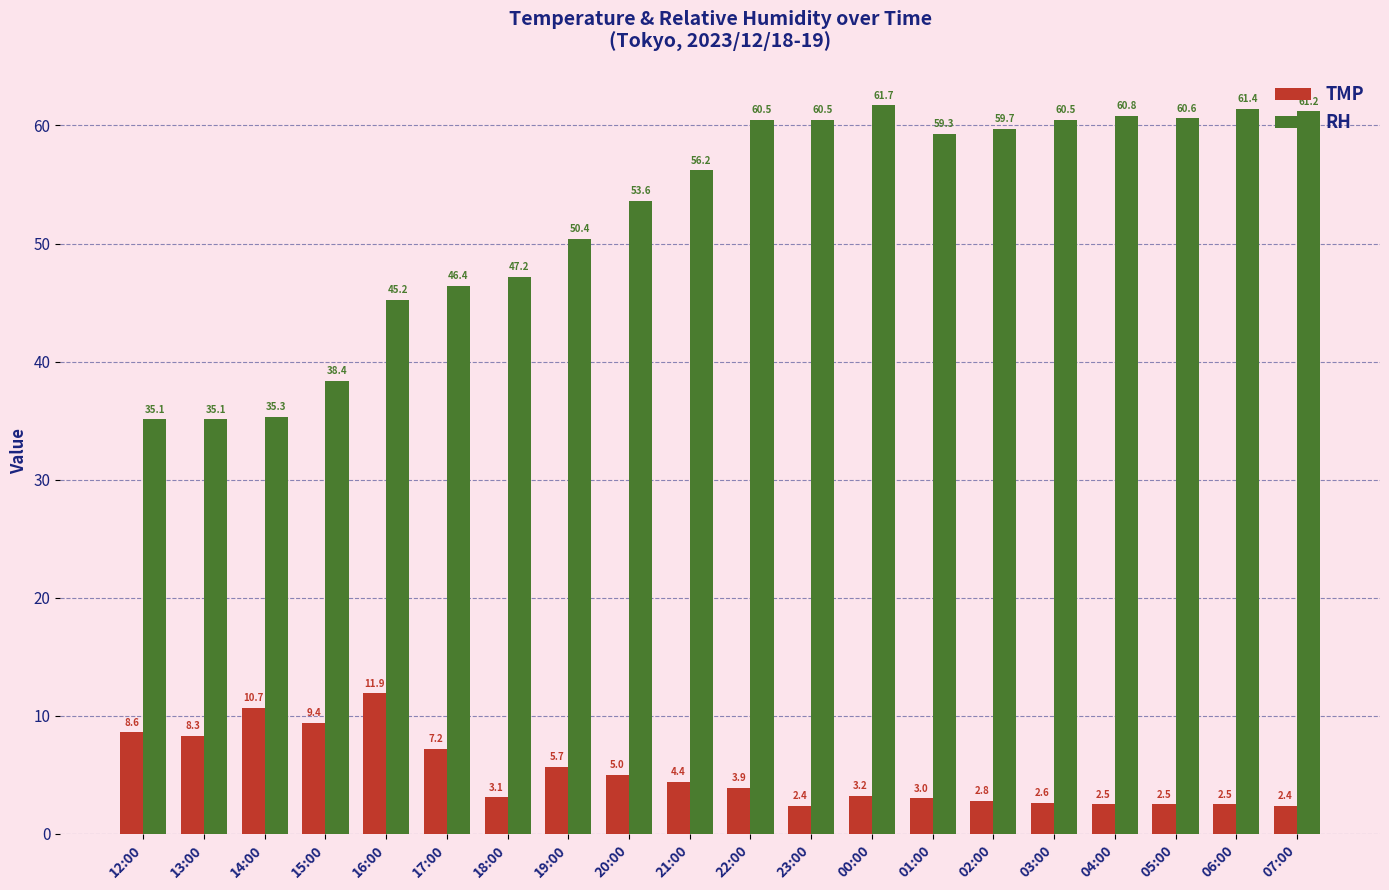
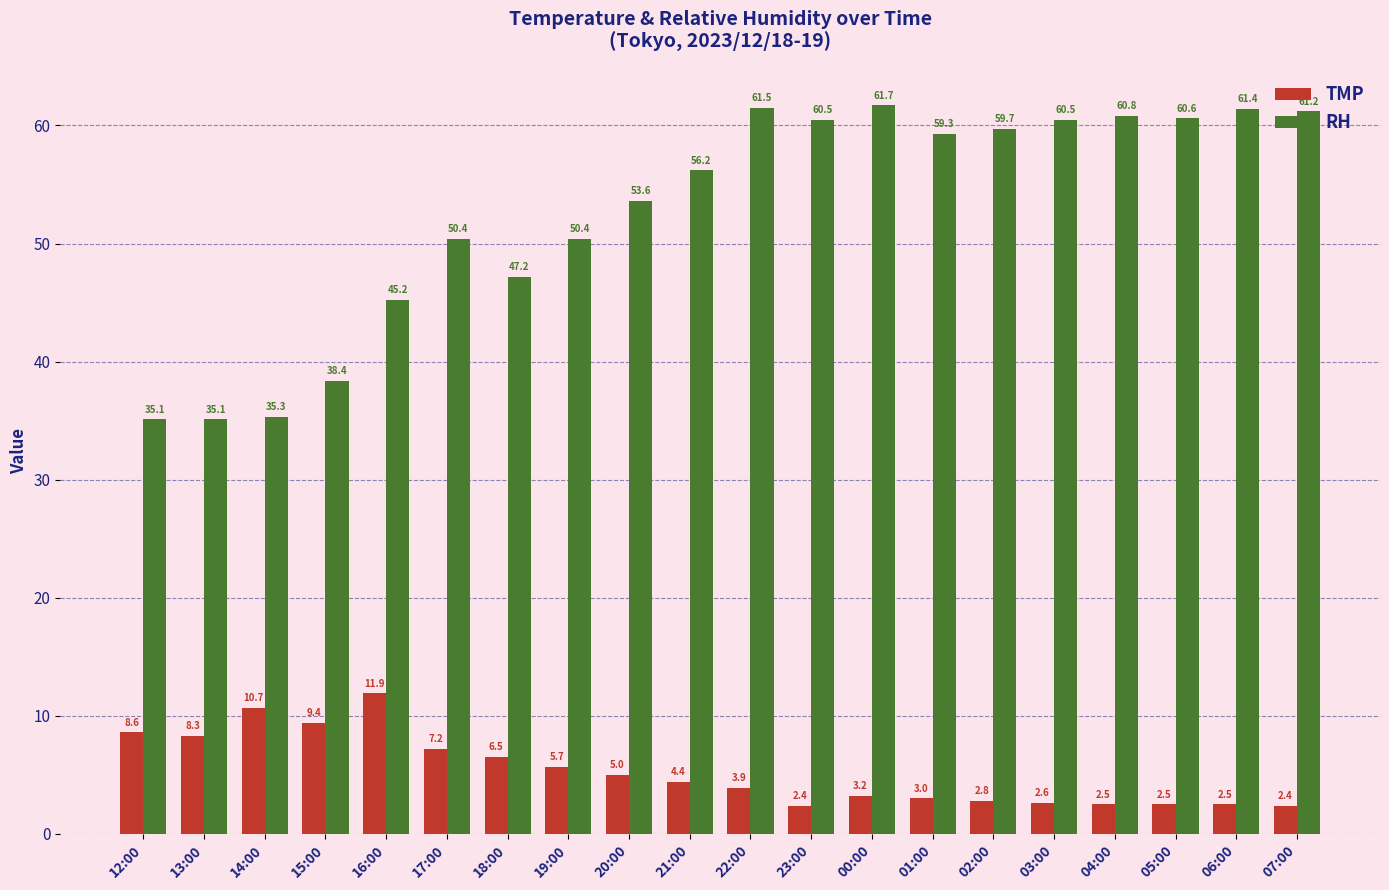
RH, 17:00: 46.4 -> 50.4
TMP, 18:00: 3.1 -> 6.5
RH, 22:00: 60.5 -> 61.5
